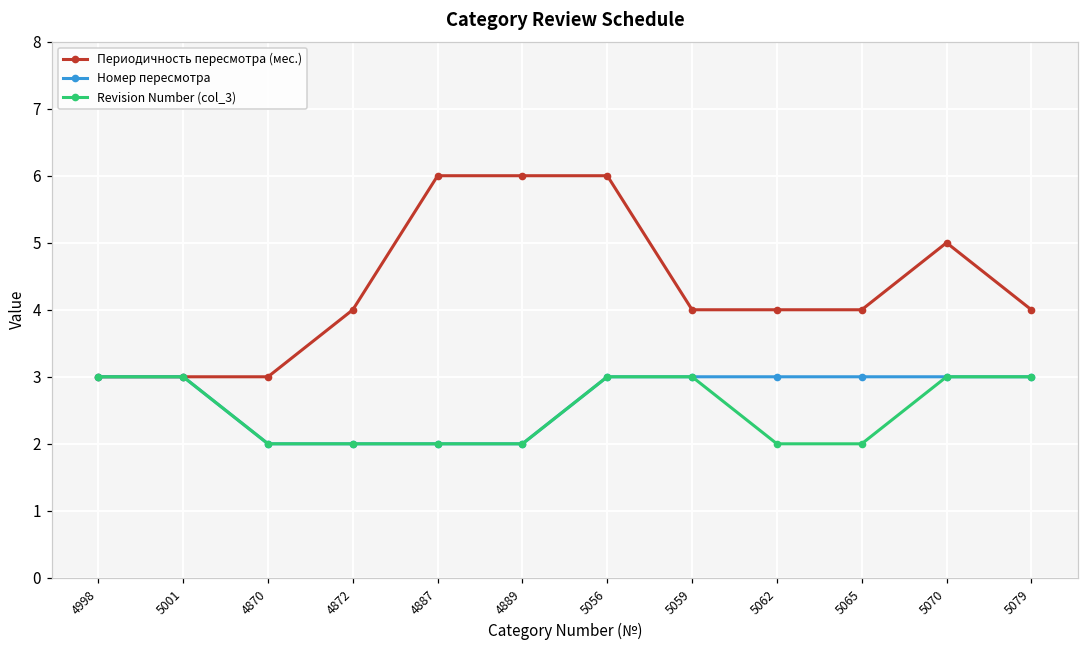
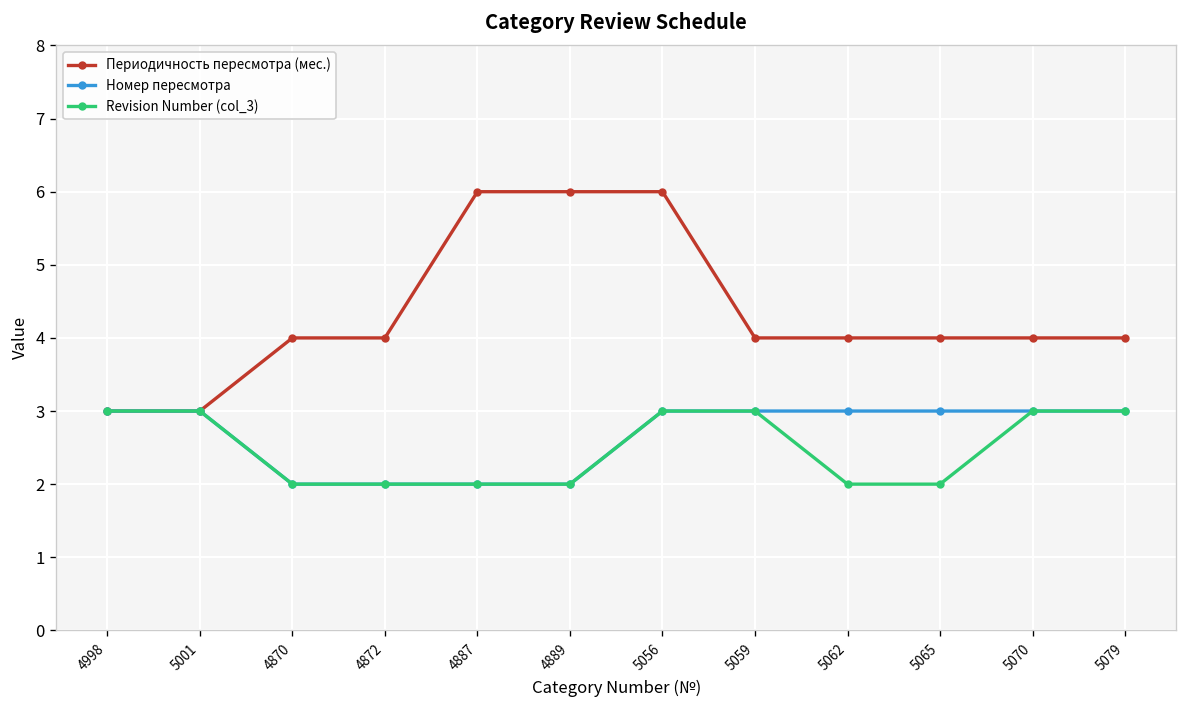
Периодичность пересмотра (мес.), 4870: 3 -> 4
Периодичность пересмотра (мес.), 5070: 5 -> 4
